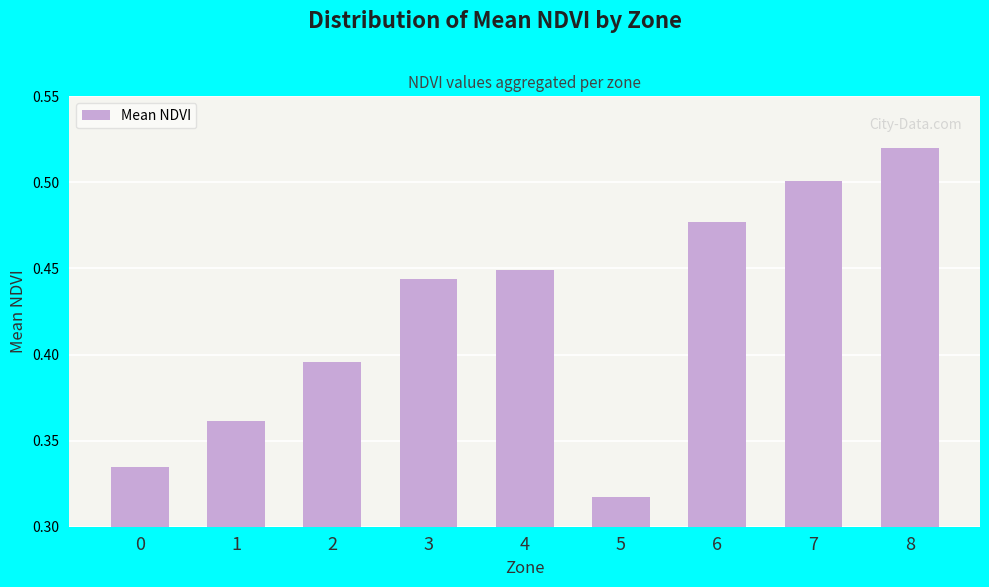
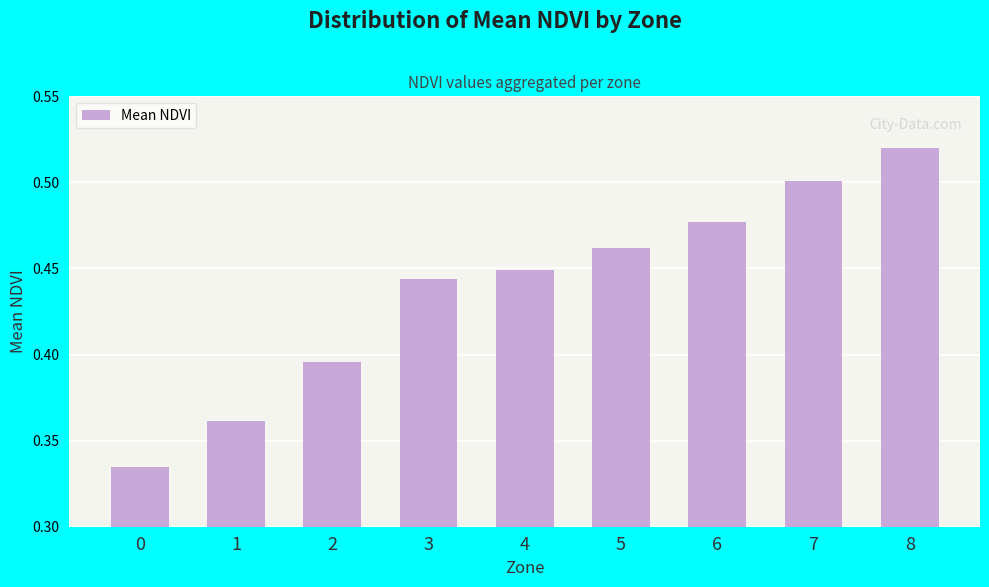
5: 0.317 -> 0.462
